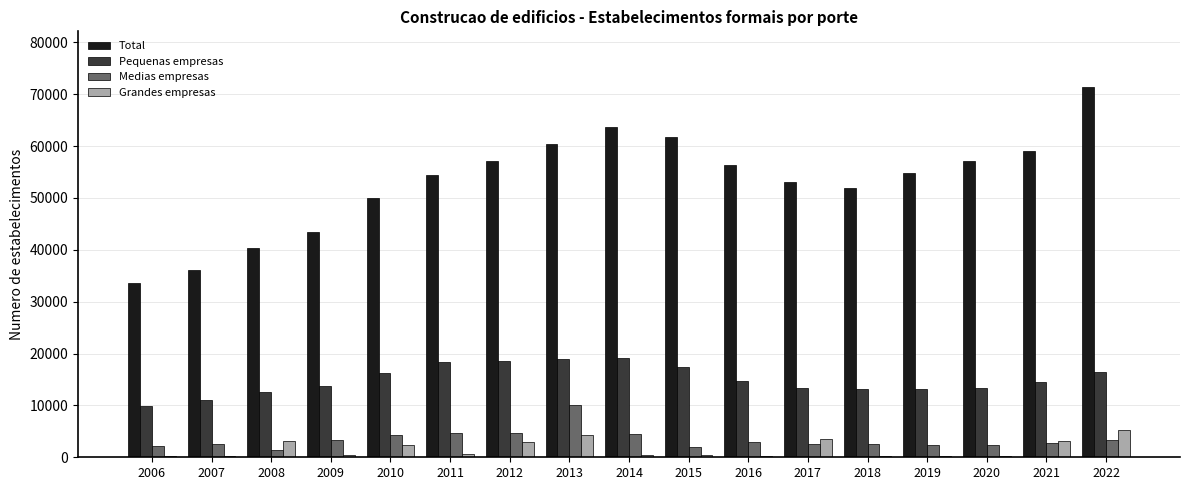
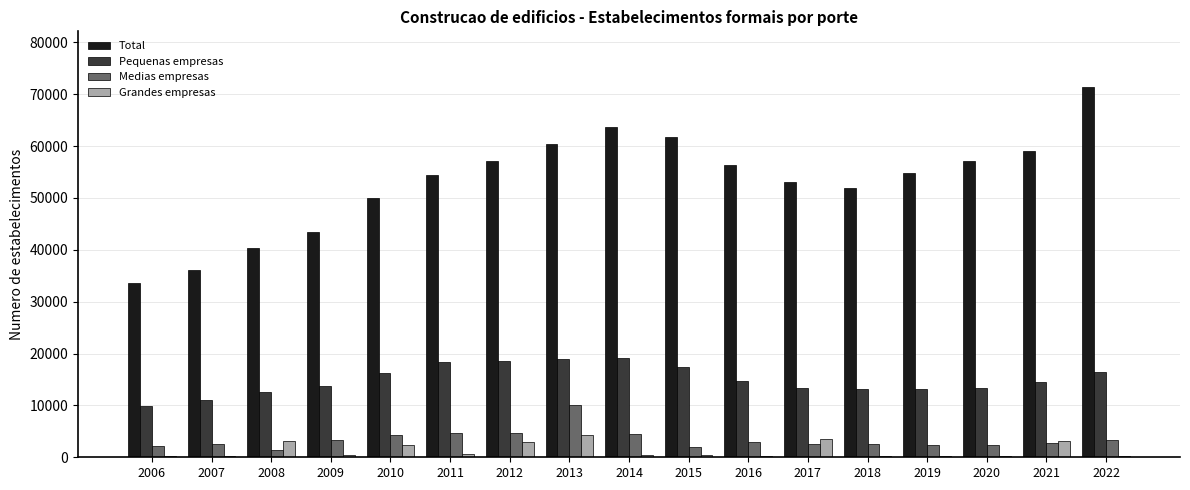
Grandes empresas, 2022: 5000 -> 0
